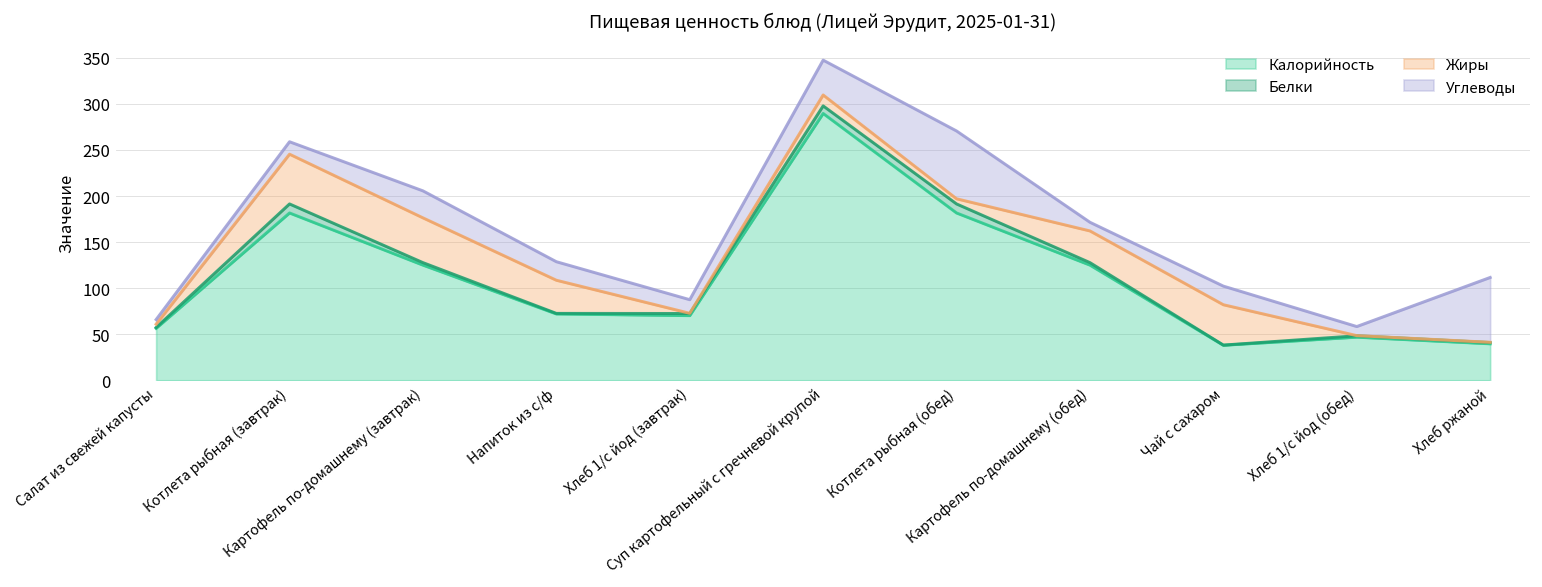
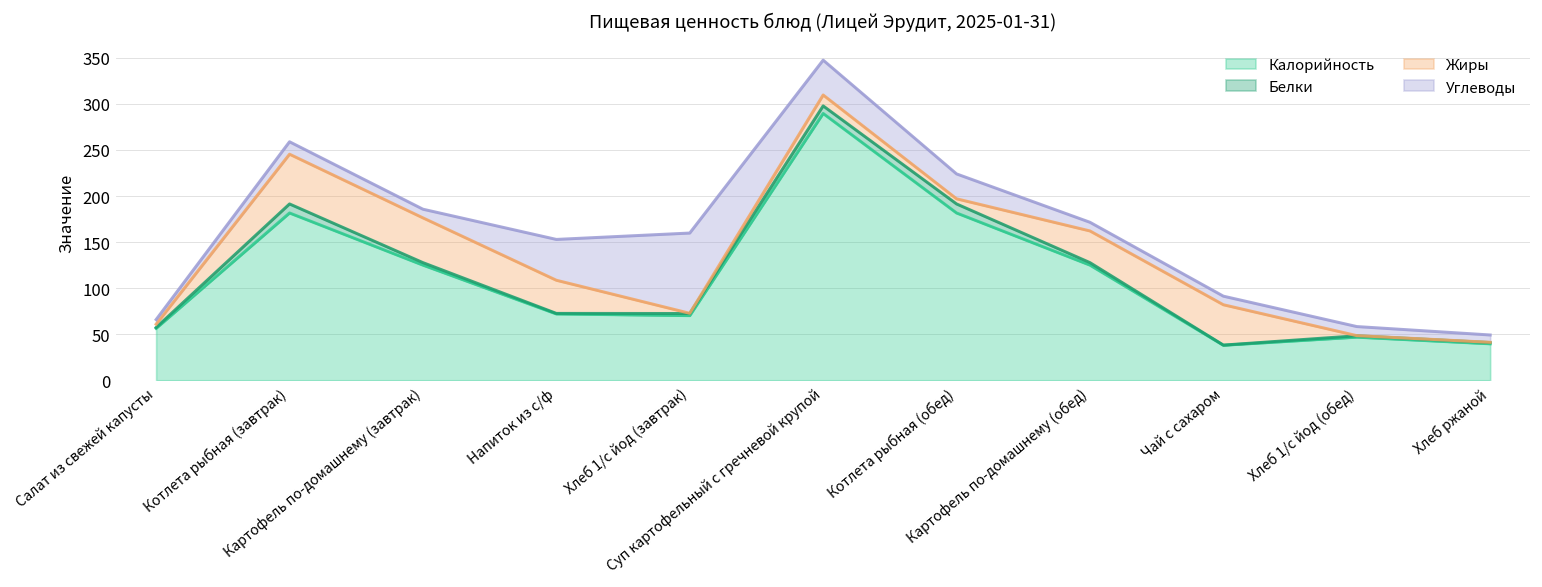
Углеводы, Картофель по-домашнему (завтрак): 30 -> 10
Углеводы, Напиток из с/ф: 20 -> 40
Углеводы, Хлеб 1/с йод (завтрак): 10 -> 90
Углеводы, Котлета рыбная (обед): 70 -> 30
Углеводы, Чай с сахаром: 20 -> 10
Углеводы, Хлеб ржаной: 70 -> 10
